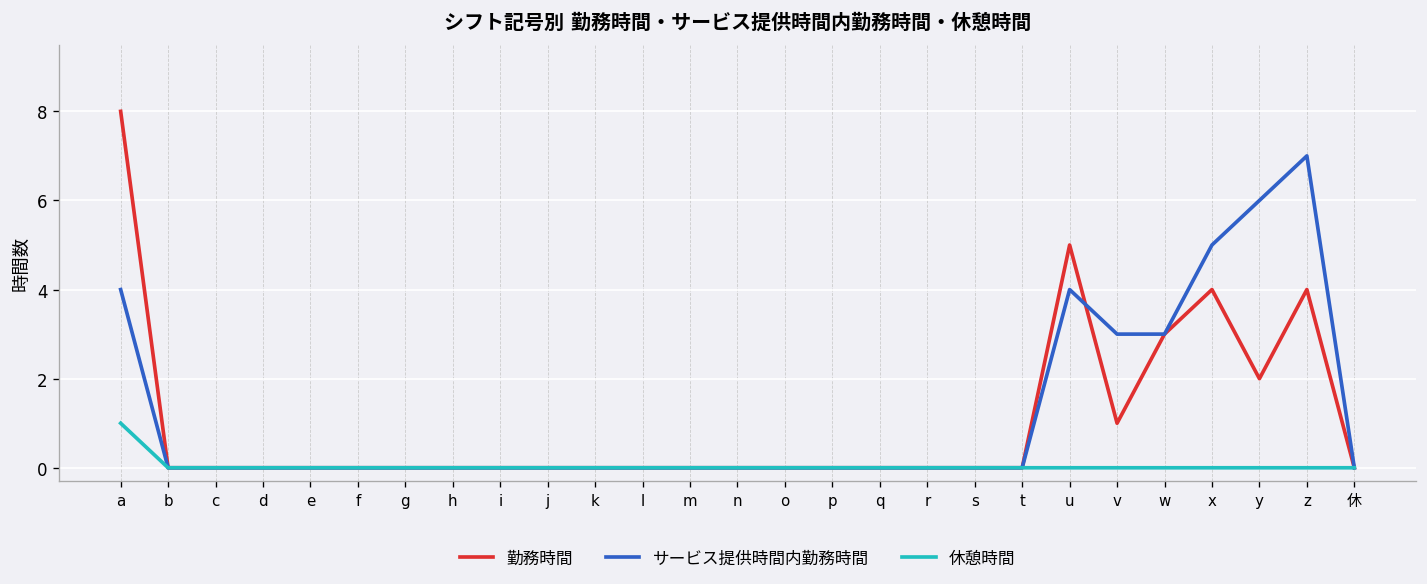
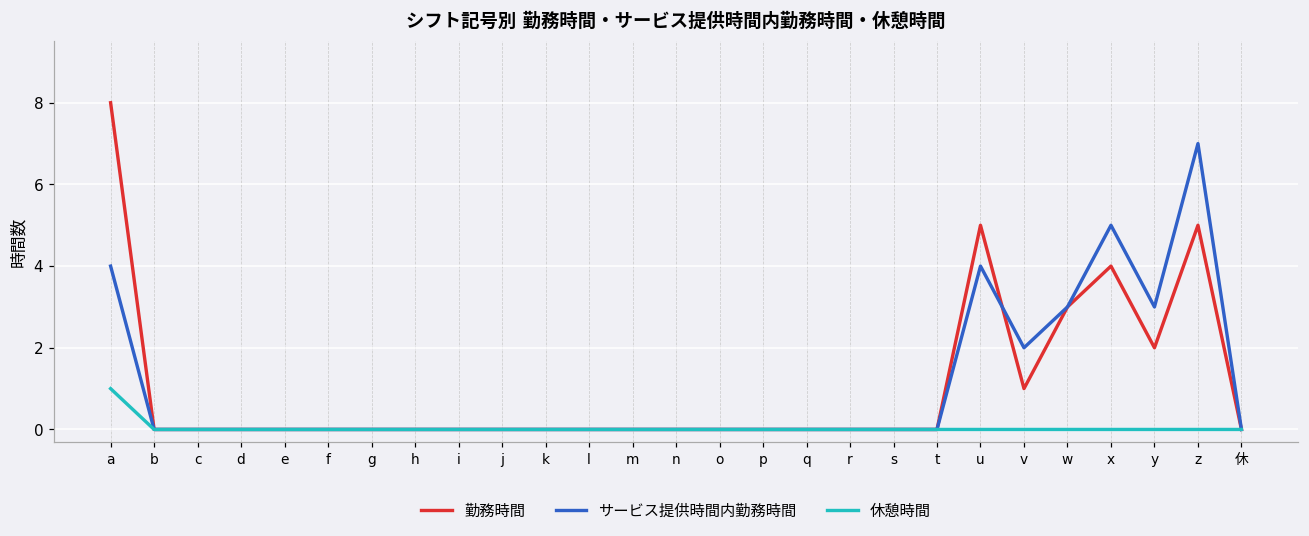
サービス提供時間内勤務時間, v: 3 -> 2
サービス提供時間内勤務時間, y: 6 -> 3
勤務時間, z: 4 -> 5
